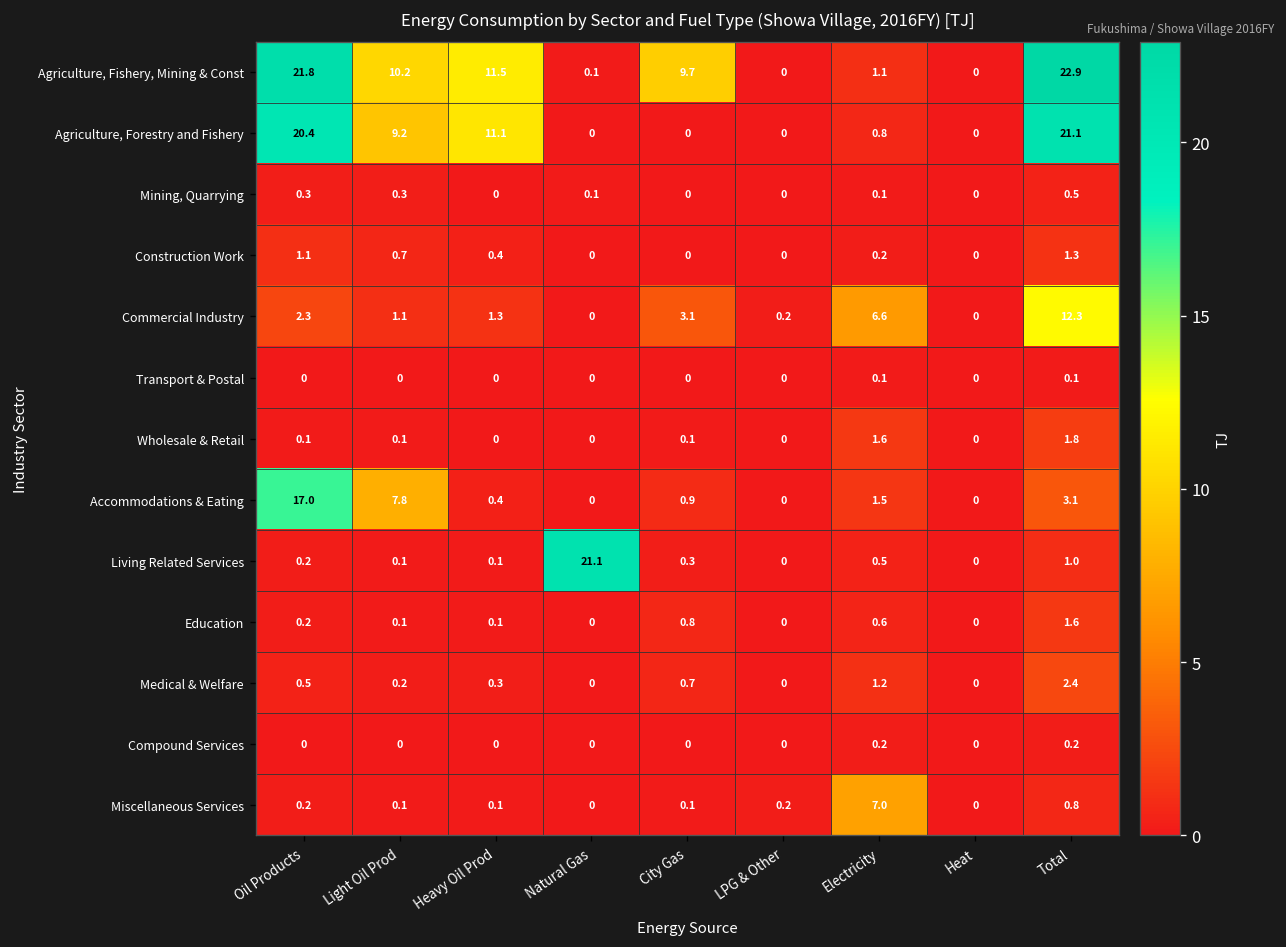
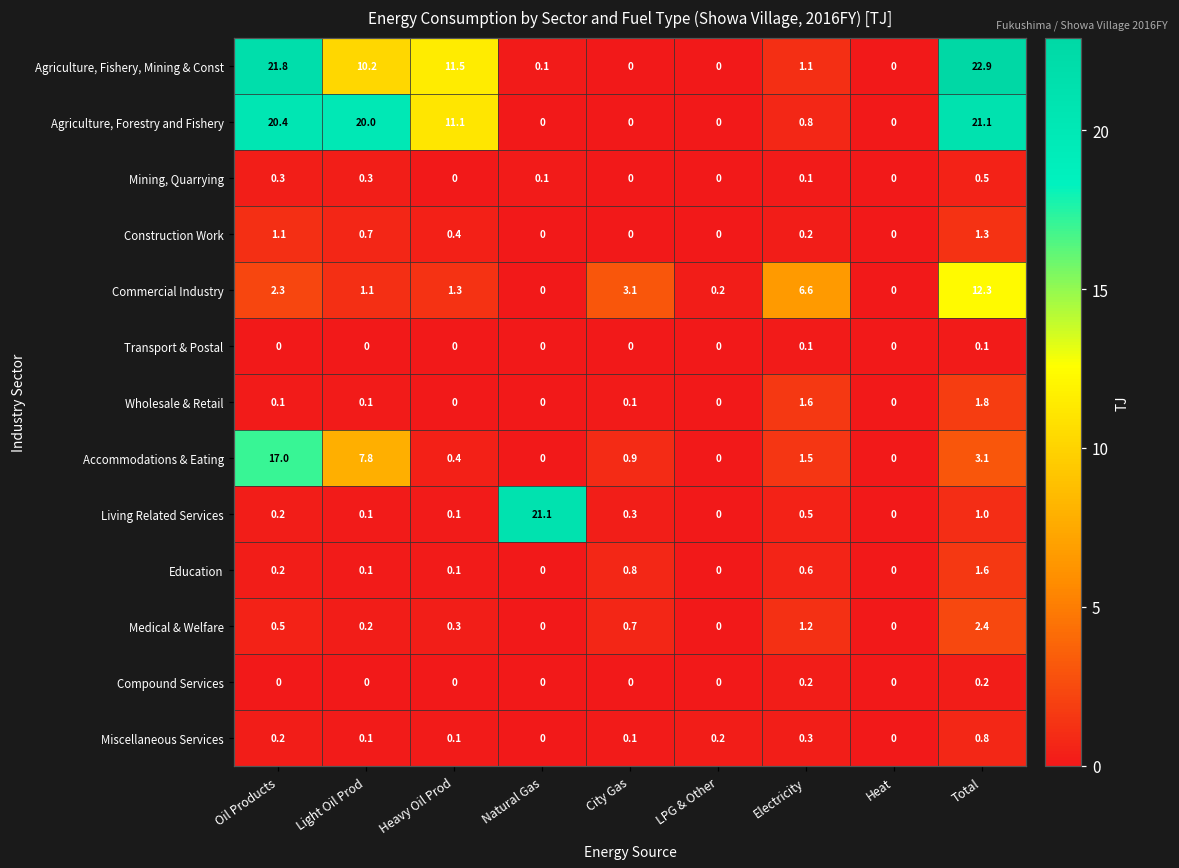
Agriculture, Fishery, Mining & Const, City Gas: 9.7 -> 0
Agriculture, Forestry and Fishery, Light Oil Prod: 9.2 -> 20.0
Miscellaneous Services, Electricity: 7.0 -> 0.3
